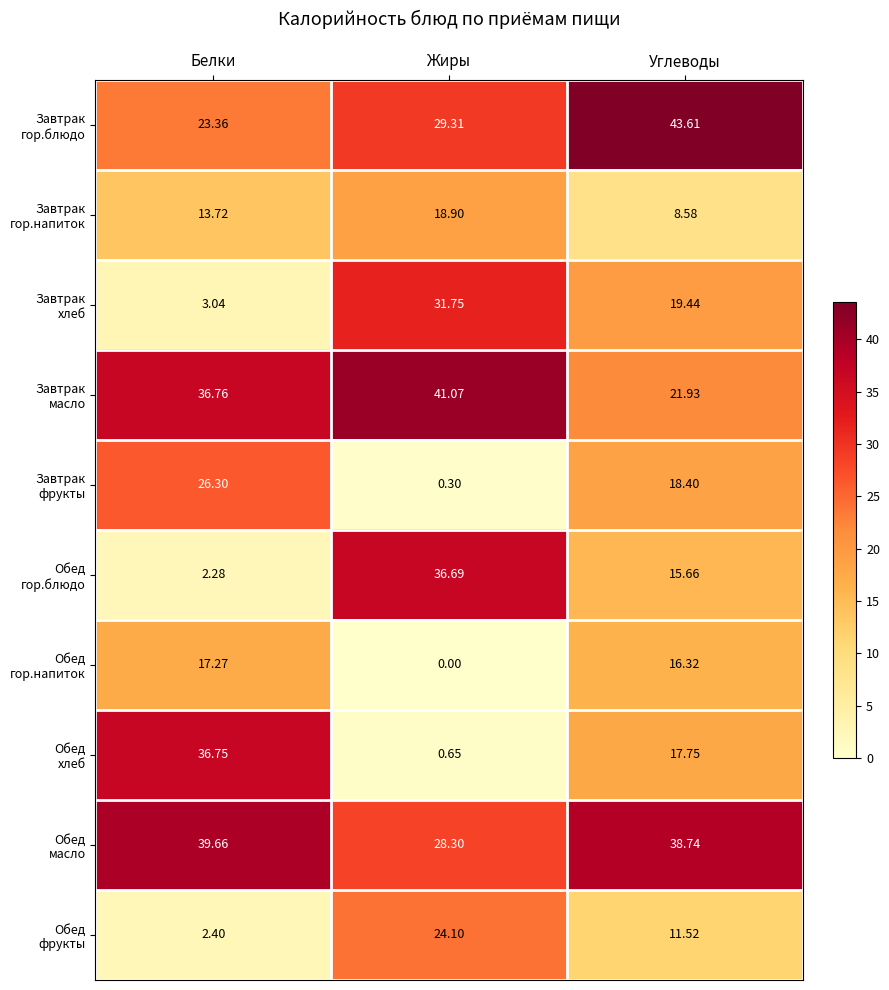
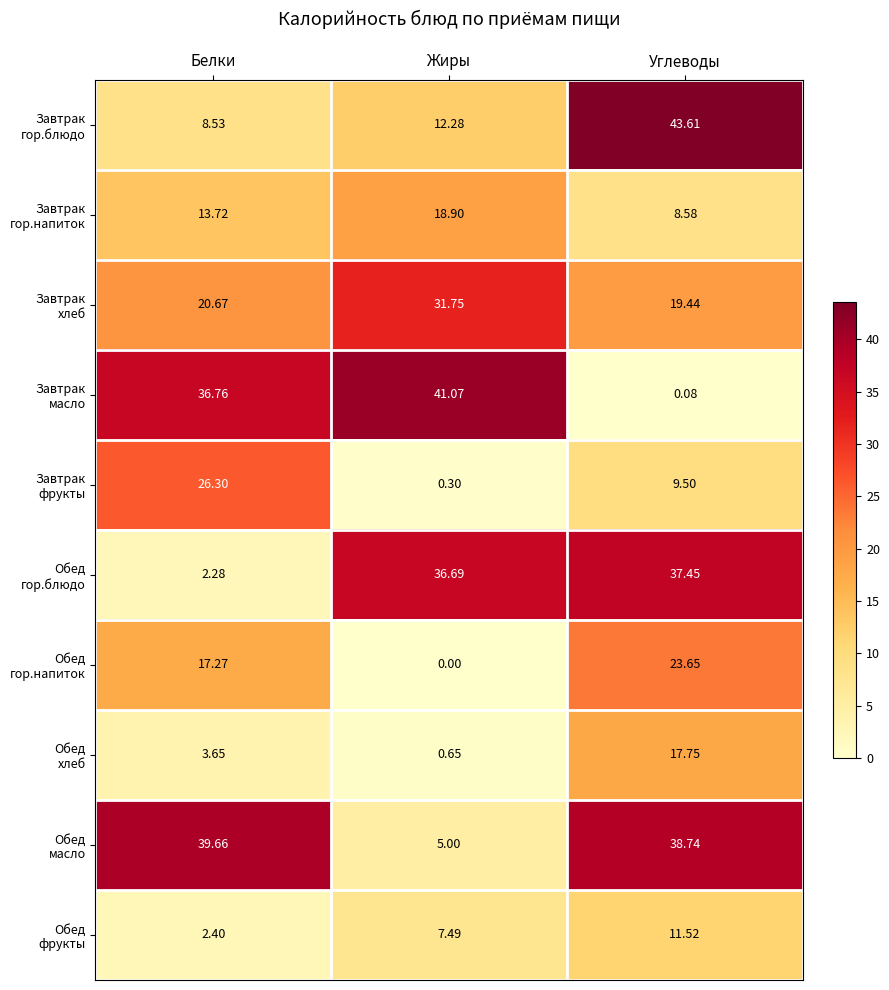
Завтрак гор.блюдо, Белки: 23.36 -> 8.53
Завтрак гор.блюдо, Жиры: 29.31 -> 12.28
Завтрак хлеб, Белки: 3.04 -> 20.67
Завтрак масло, Углеводы: 21.93 -> 0.08
Завтрак фрукты, Углеводы: 18.40 -> 9.50
Обед гор.блюдо, Углеводы: 15.66 -> 37.45
Обед гор.напиток, Углеводы: 16.32 -> 23.65
Обед хлеб, Белки: 36.75 -> 3.65
Обед масло, Жиры: 28.30 -> 5.00
Обед фрукты, Жиры: 24.10 -> 7.49
